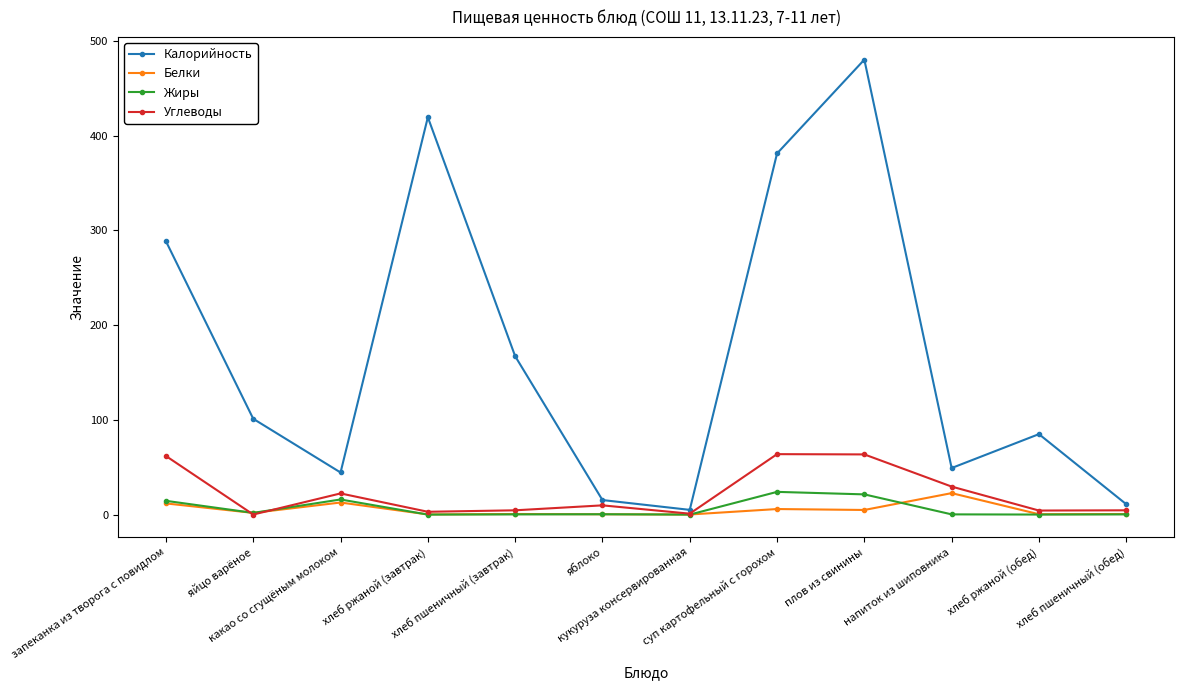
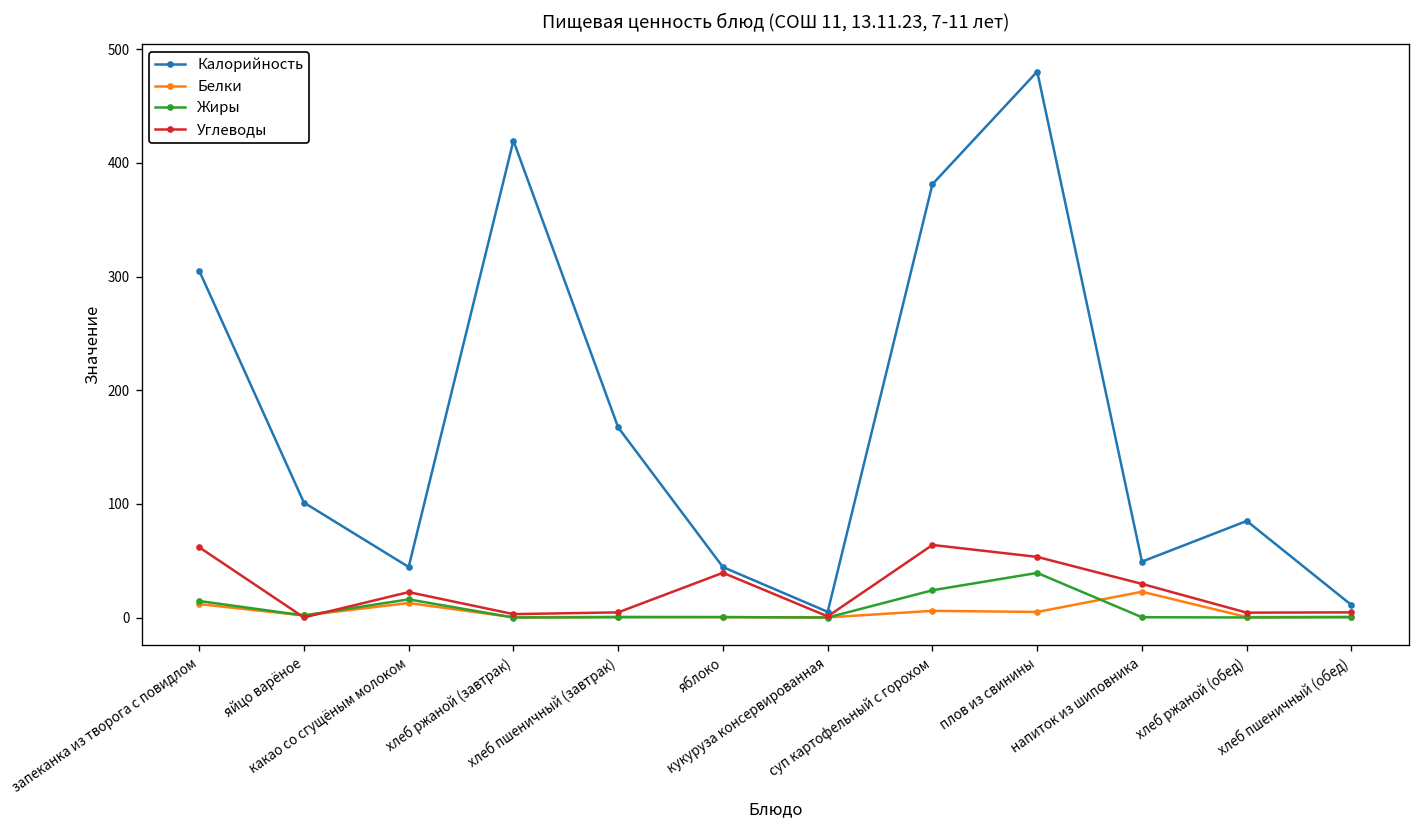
Калорийность, запеканка из творога с повидлом: 290 -> 310
Калорийность, яблоко: 20 -> 40
Углеводы, яблоко: 10 -> 40
Жиры, плов из свинины: 20 -> 40
Углеводы, плов из свинины: 60 -> 50
